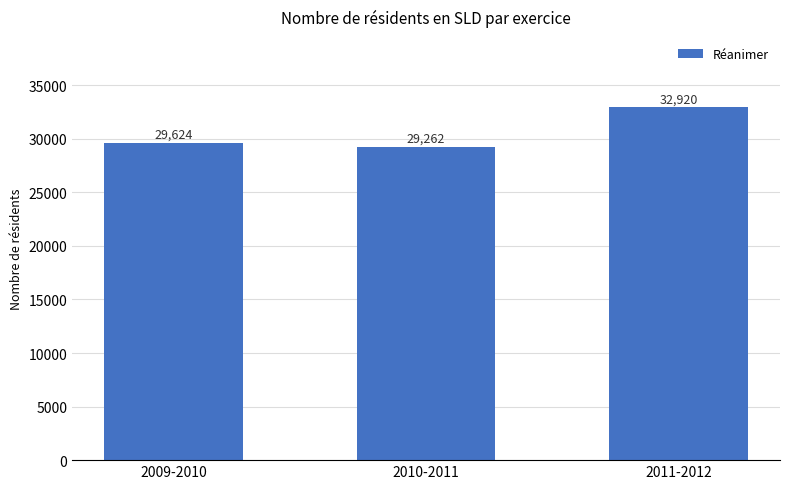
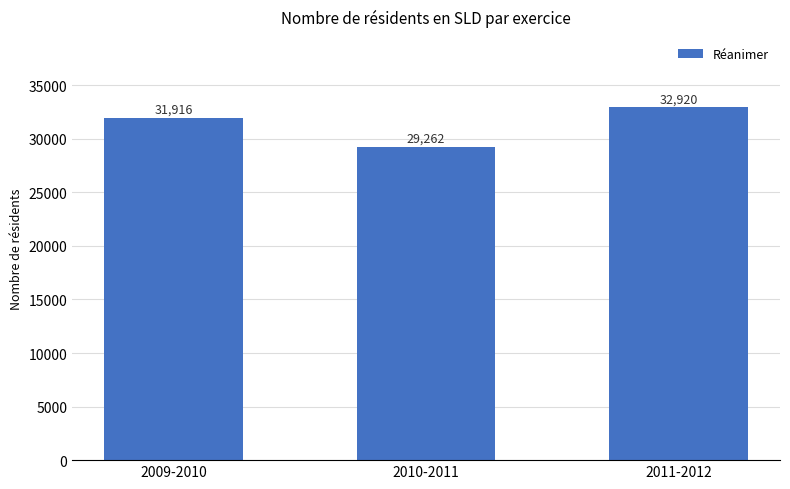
2009-2010: 29,624 -> 31,916
